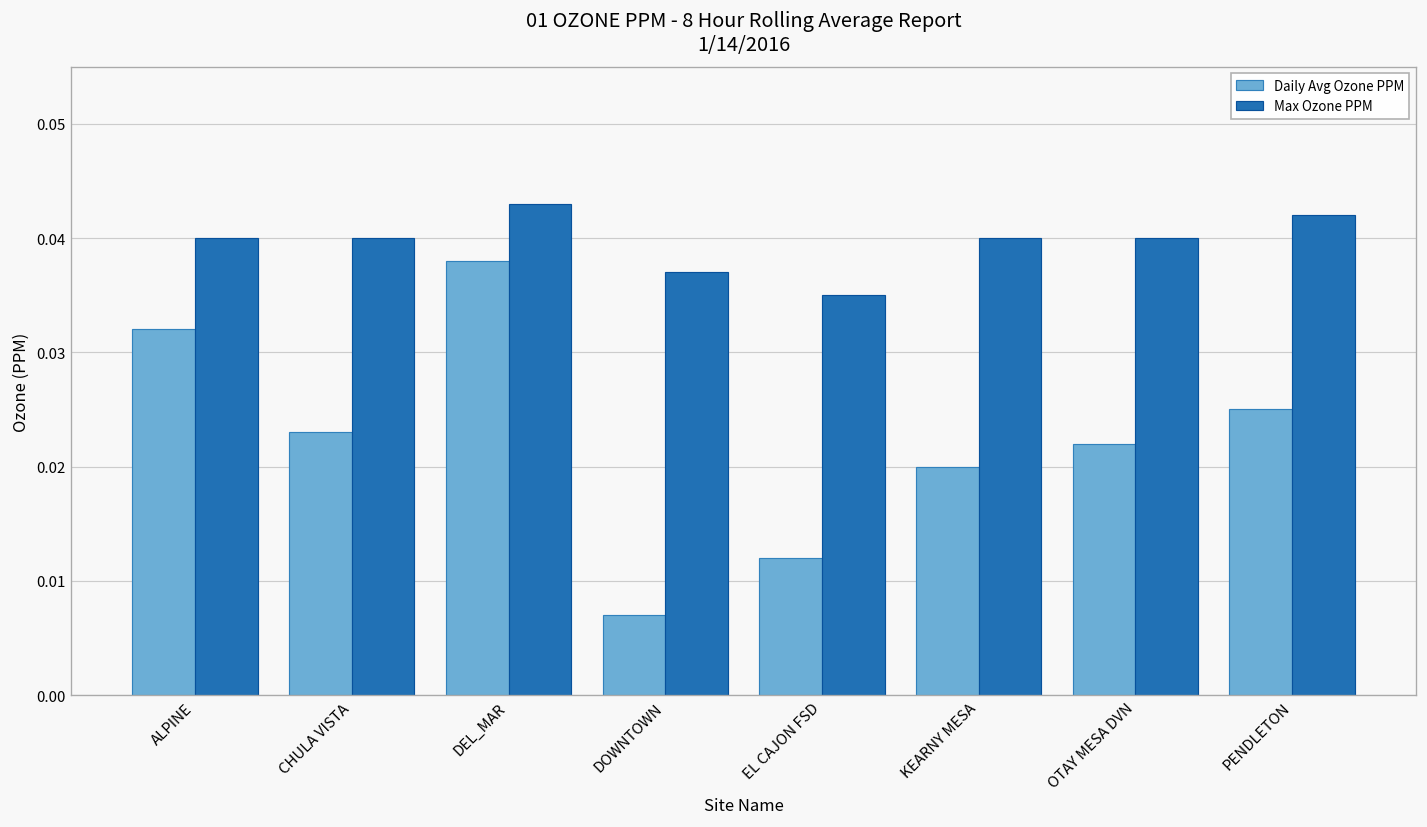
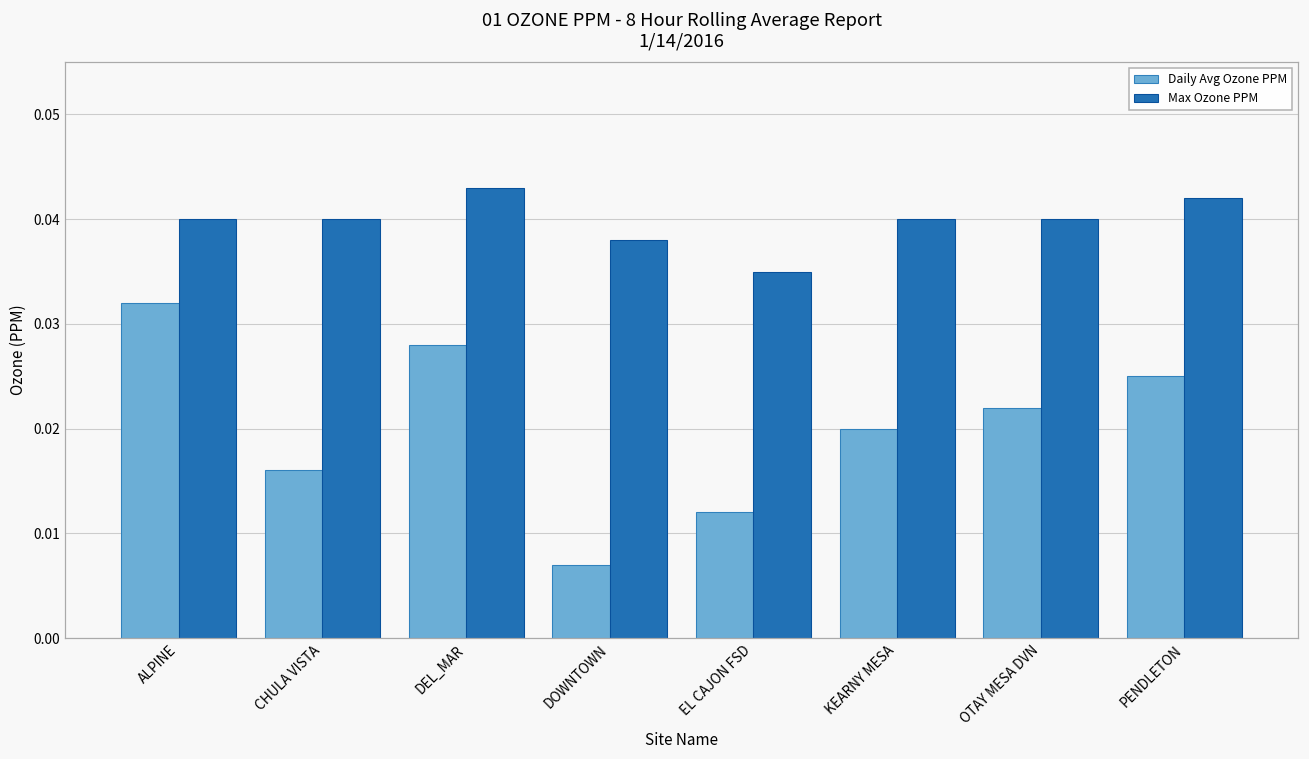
Daily Avg Ozone PPM, CHULA VISTA: 0.023 -> 0.016
Daily Avg Ozone PPM, DEL_MAR: 0.038 -> 0.028
Max Ozone PPM, DOWNTOWN: 0.037 -> 0.038
